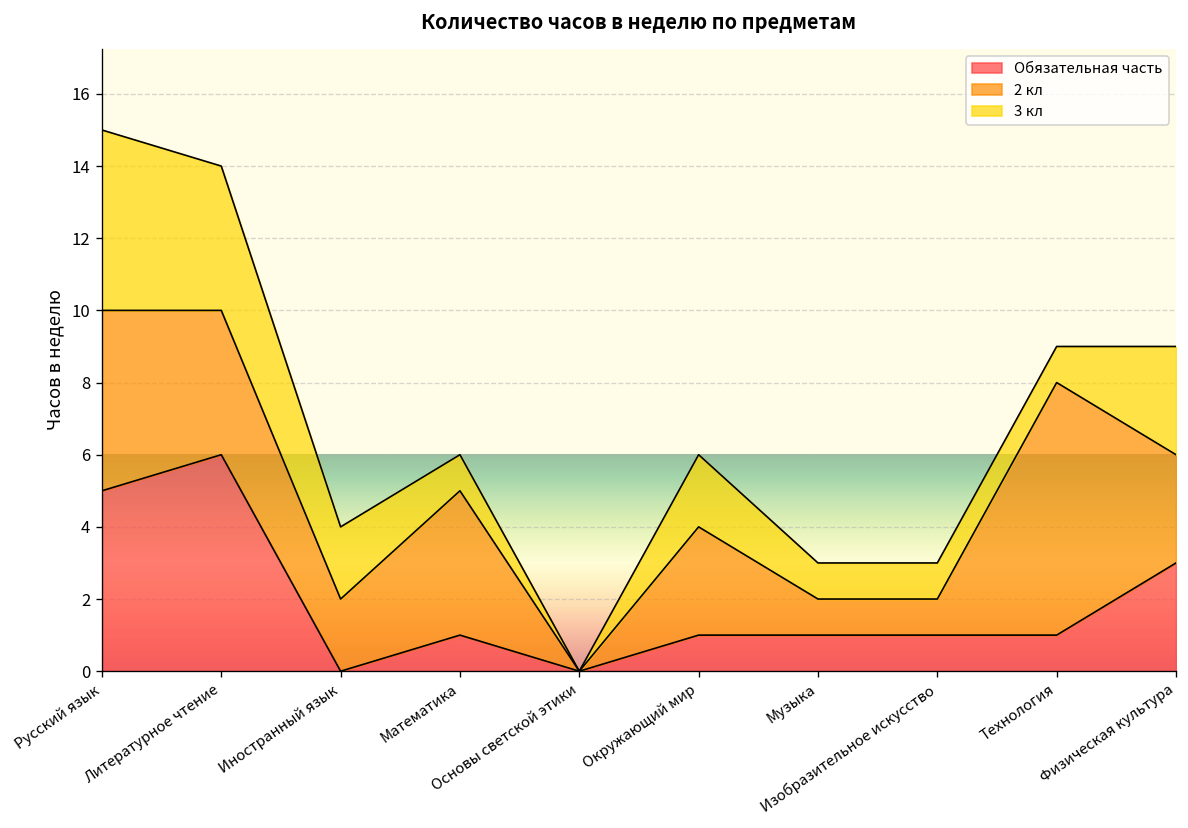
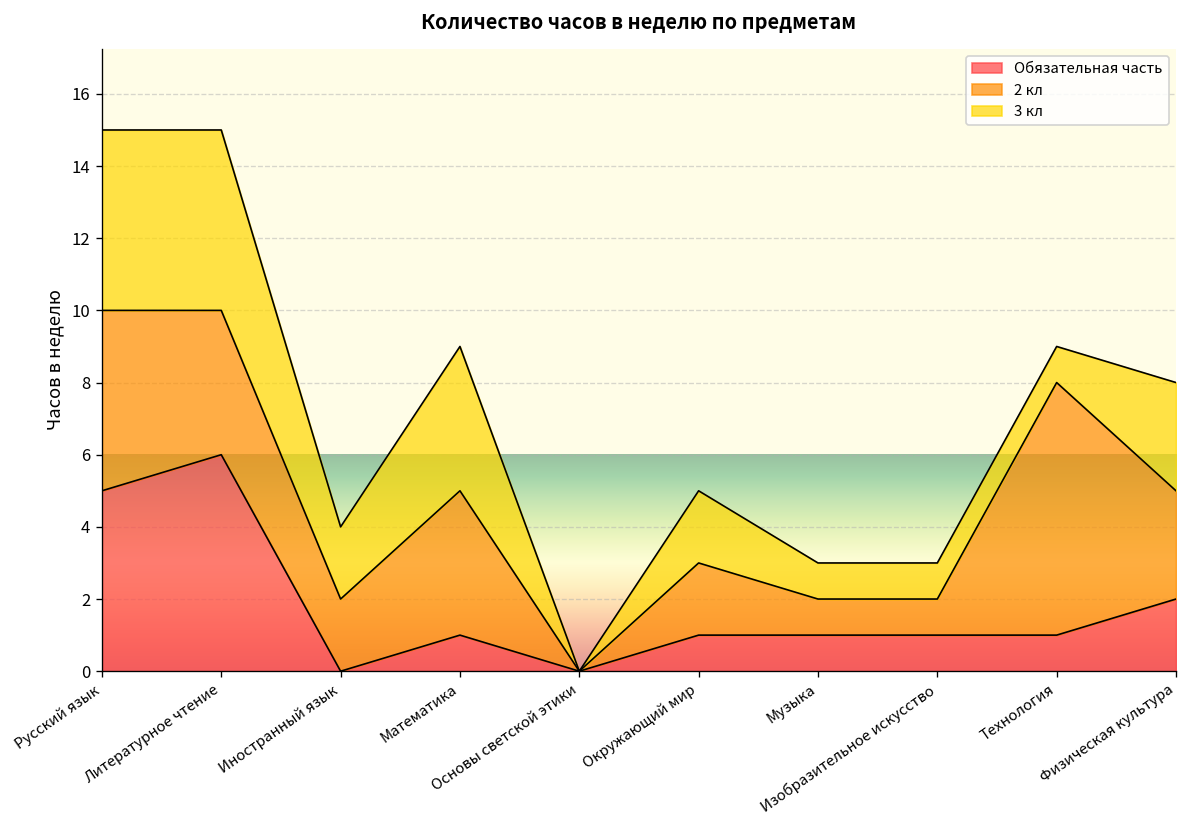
3 кл, Литературное чтение: 4 -> 5
3 кл, Математика: 1 -> 4
2 кл, Окружающий мир: 3 -> 2
Обязательная часть, Физическая культура: 3 -> 2
